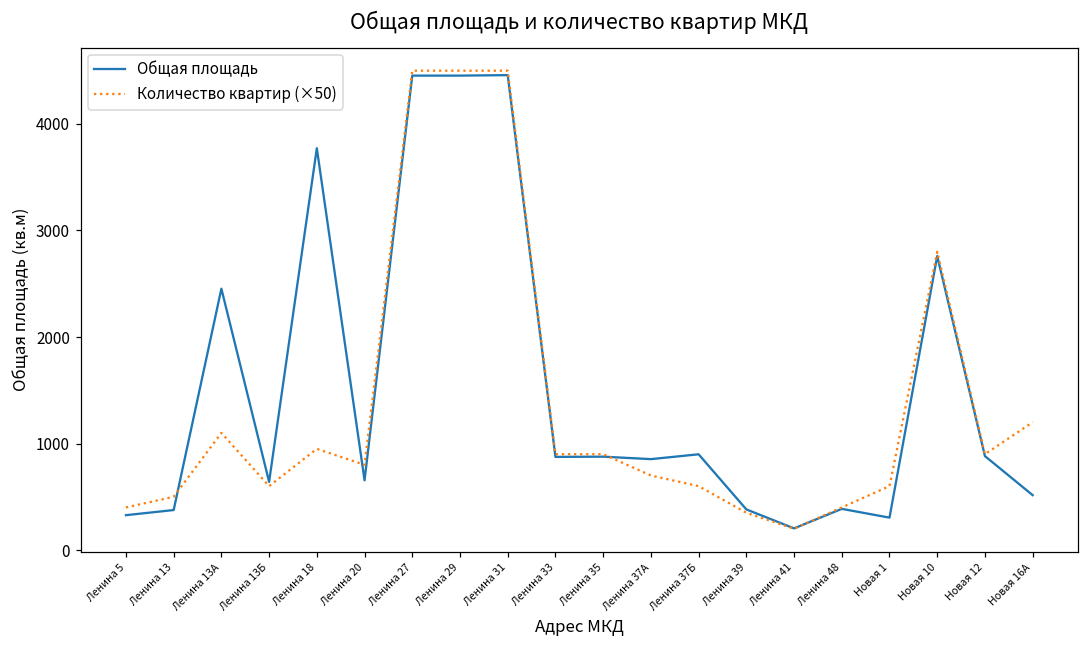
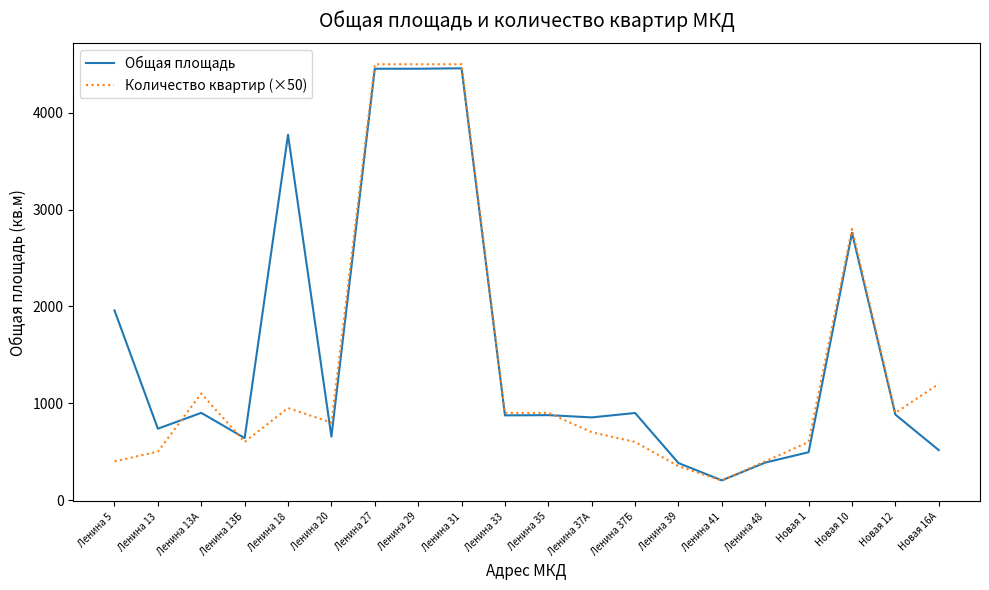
Общая площадь, Ленина 5: 300 -> 2000
Общая площадь, Ленина 13: 400 -> 700
Общая площадь, Ленина 13А: 2500 -> 900
Общая площадь, Новая 1: 300 -> 500
